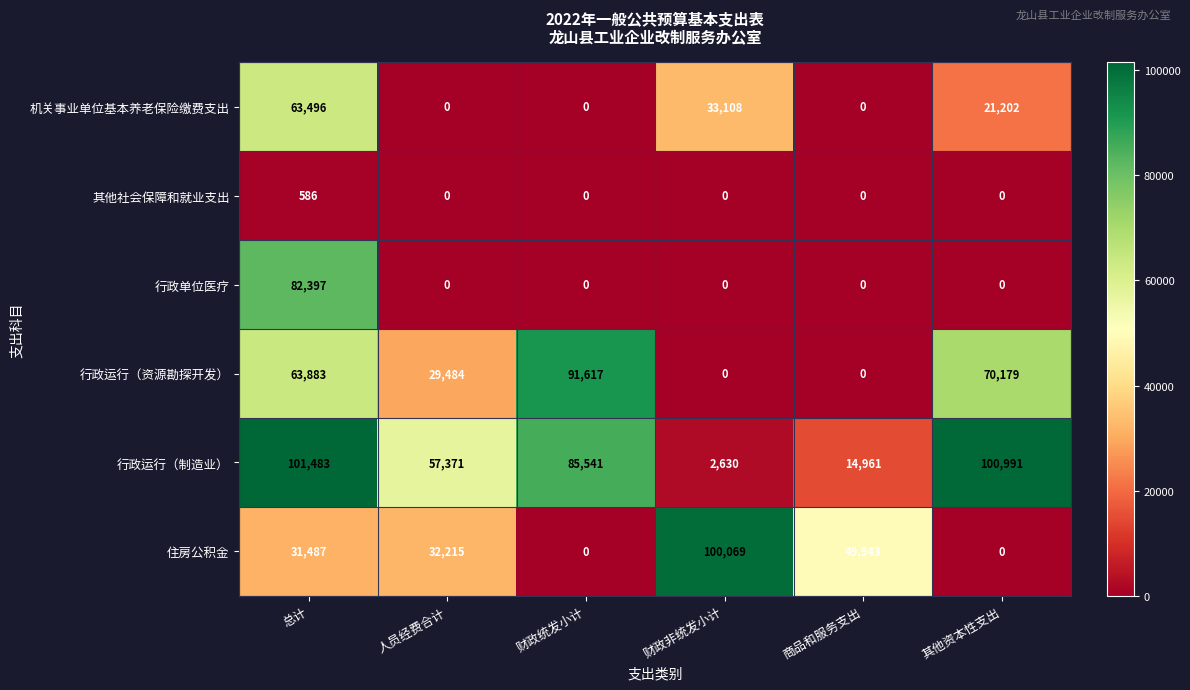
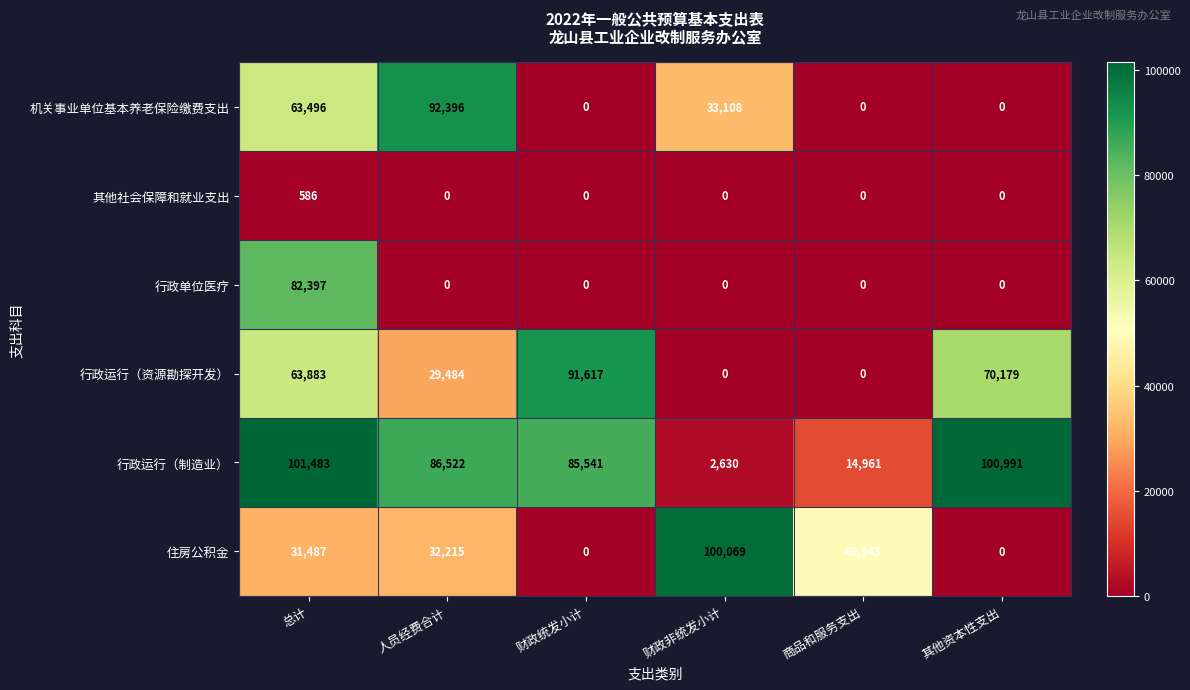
机关事业单位基本养老保险缴费支出, 人员经费合计: 0 -> 92,396
机关事业单位基本养老保险缴费支出, 其他资本性支出: 21,202 -> 0
行政运行（制造业）, 人员经费合计: 57,371 -> 86,522
